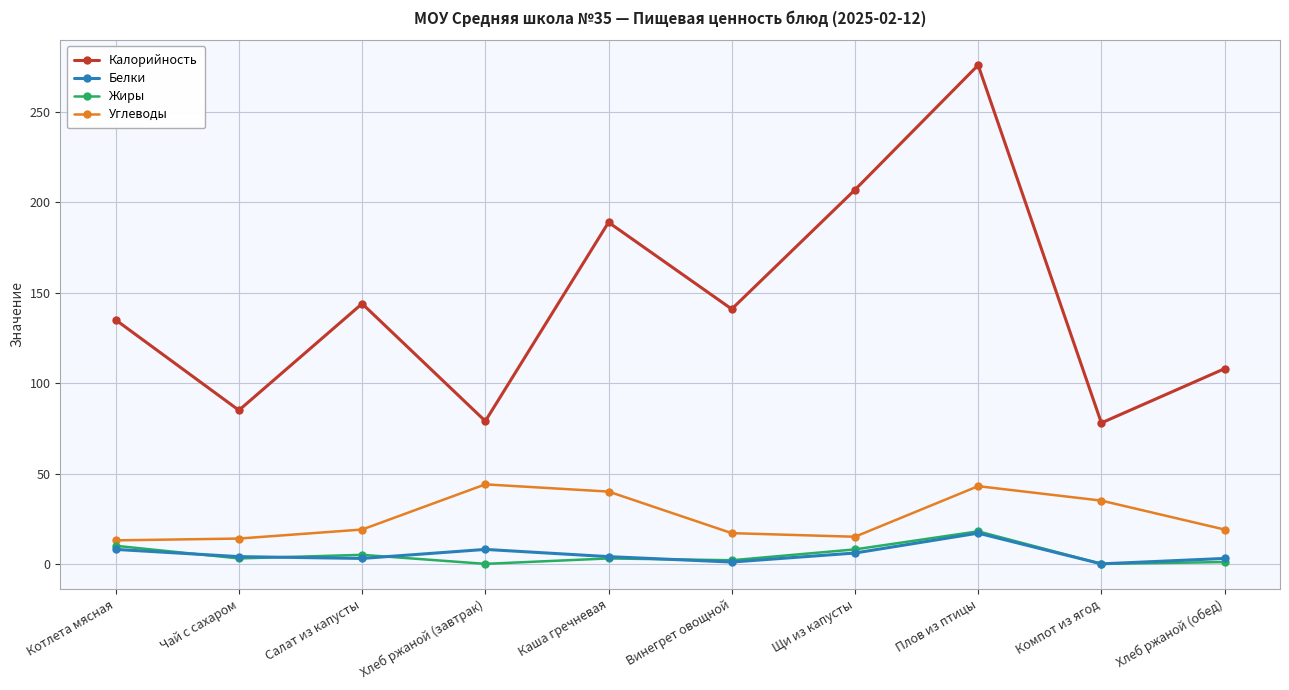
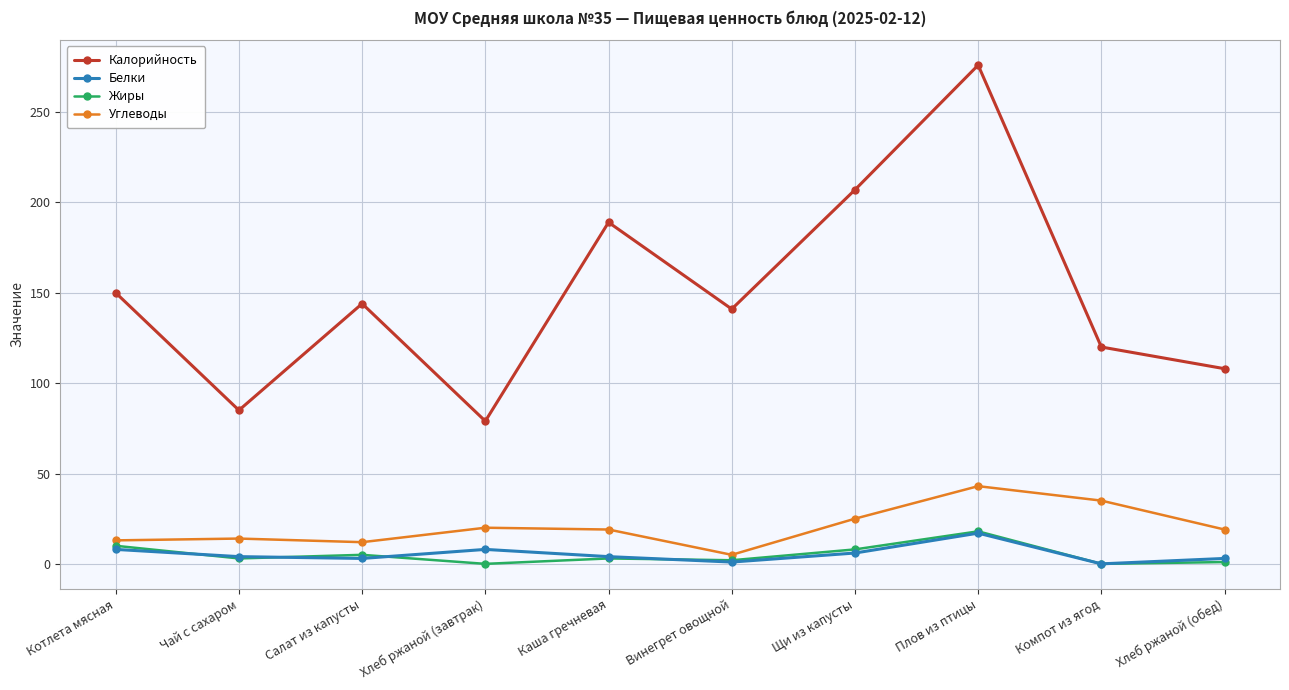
Калорийность, Котлета мясная: 135 -> 150
Углеводы, Салат из капусты: 19 -> 12
Углеводы, Хлеб ржаной (завтрак): 44 -> 20
Углеводы, Каша гречневая: 40 -> 19
Углеводы, Винегрет овощной: 17 -> 5
Углеводы, Щи из капусты: 15 -> 25
Калорийность, Компот из ягод: 78 -> 120
